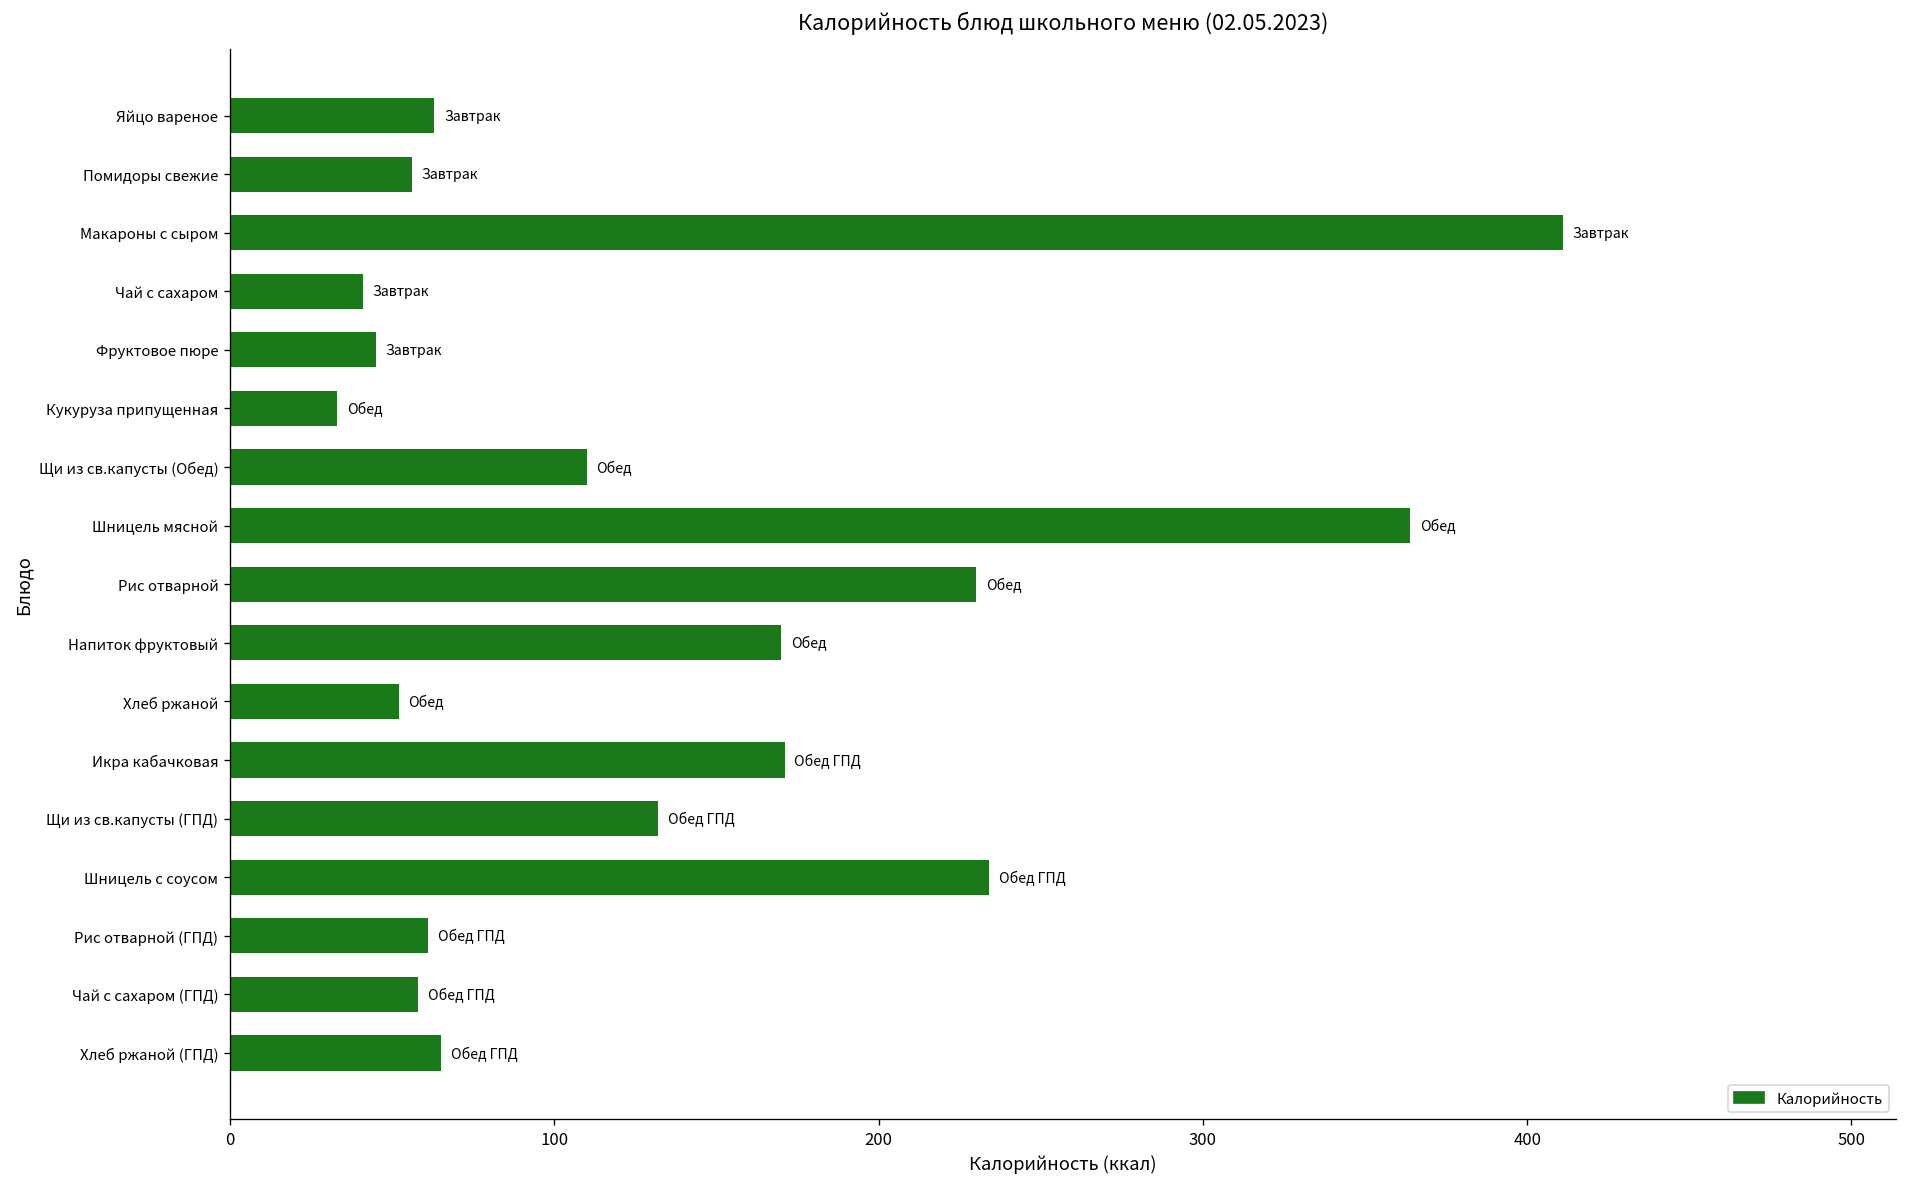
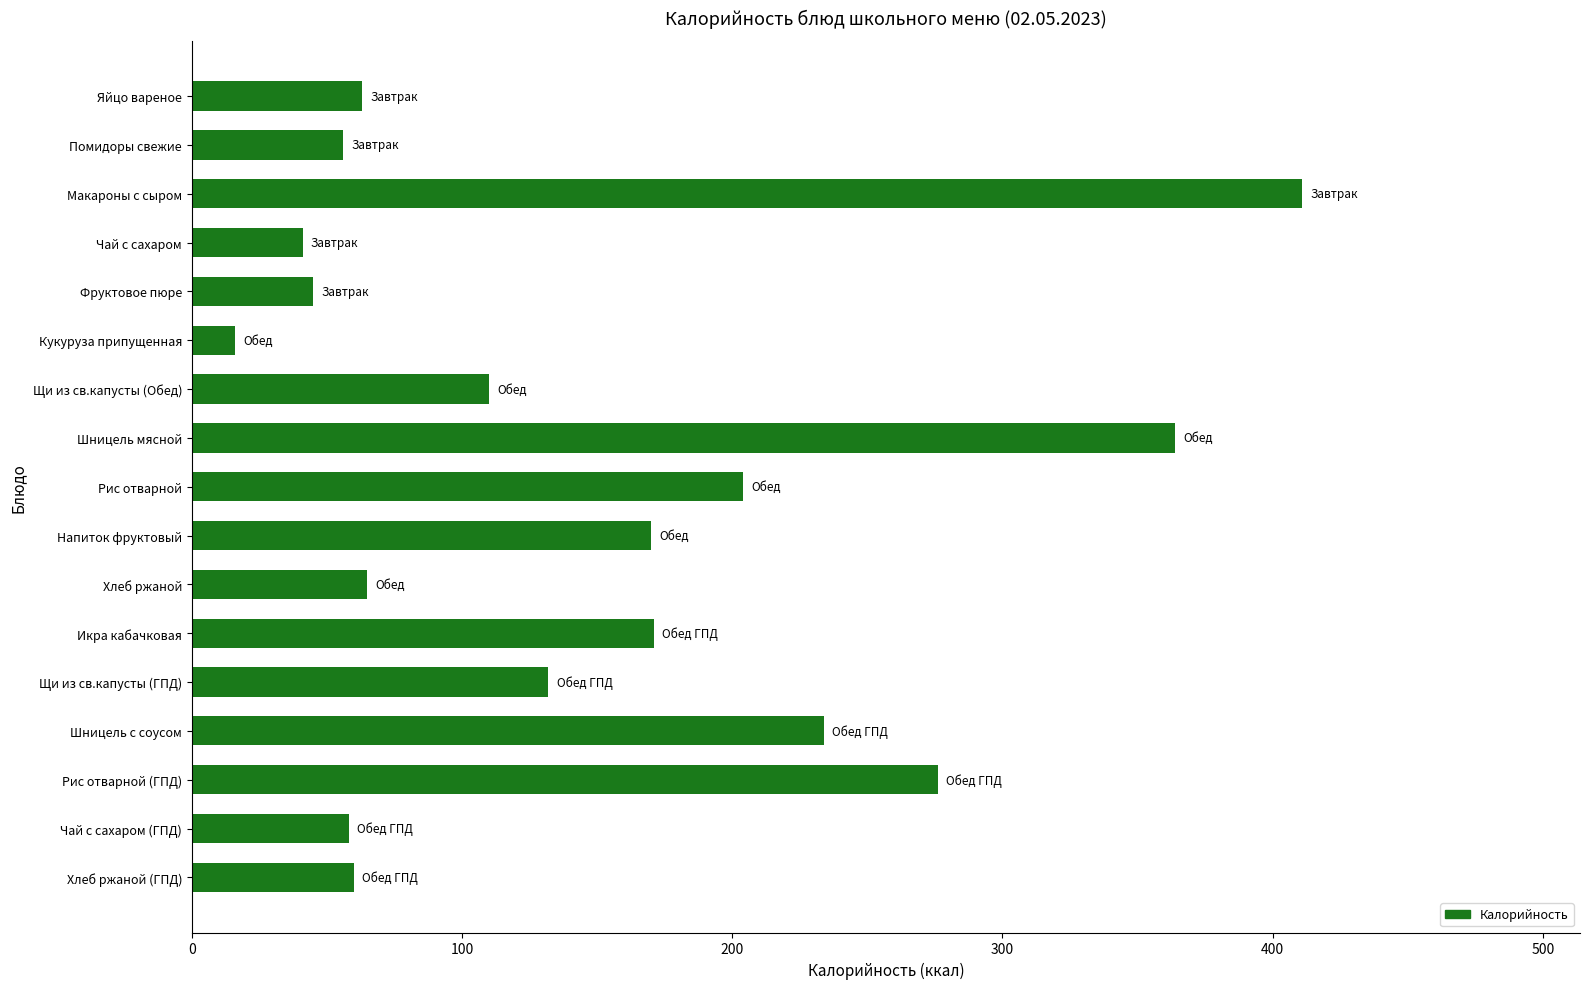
Кукуруза припущенная: 33 -> 16
Рис отварной: 230 -> 204
Хлеб ржаной: 52 -> 65
Рис отварной (ГПД): 61 -> 276
Хлеб ржаной (ГПД): 65 -> 60
